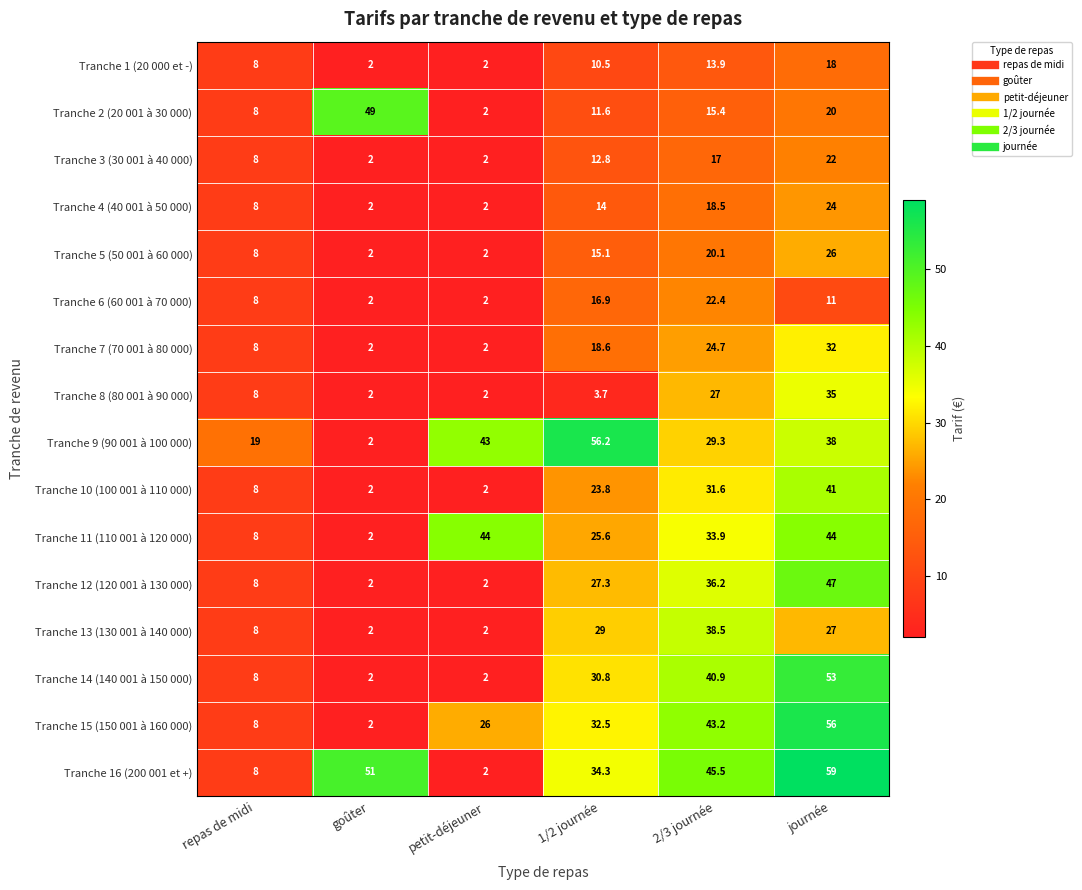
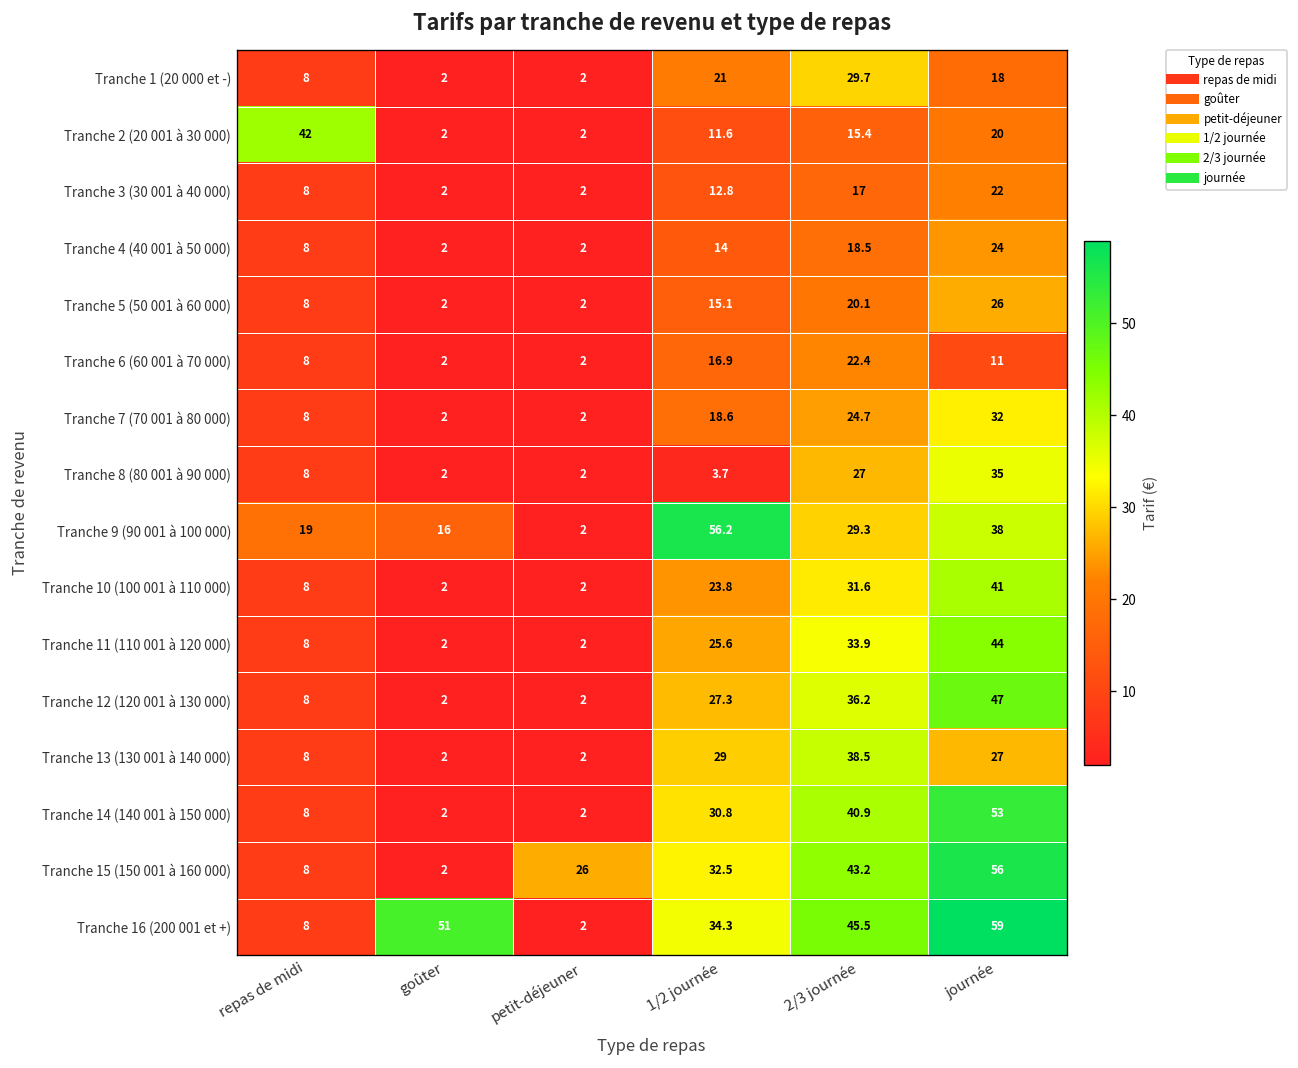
Tranche 1 (20 000 et -), 1/2 journée: 10.5 -> 21
Tranche 1 (20 000 et -), 2/3 journée: 13.9 -> 29.7
Tranche 2 (20 001 à 30 000), repas de midi: 8 -> 42
Tranche 2 (20 001 à 30 000), goûter: 49 -> 2
Tranche 9 (90 001 à 100 000), goûter: 2 -> 16
Tranche 9 (90 001 à 100 000), petit-déjeuner: 43 -> 2
Tranche 11 (110 001 à 120 000), petit-déjeuner: 44 -> 2
